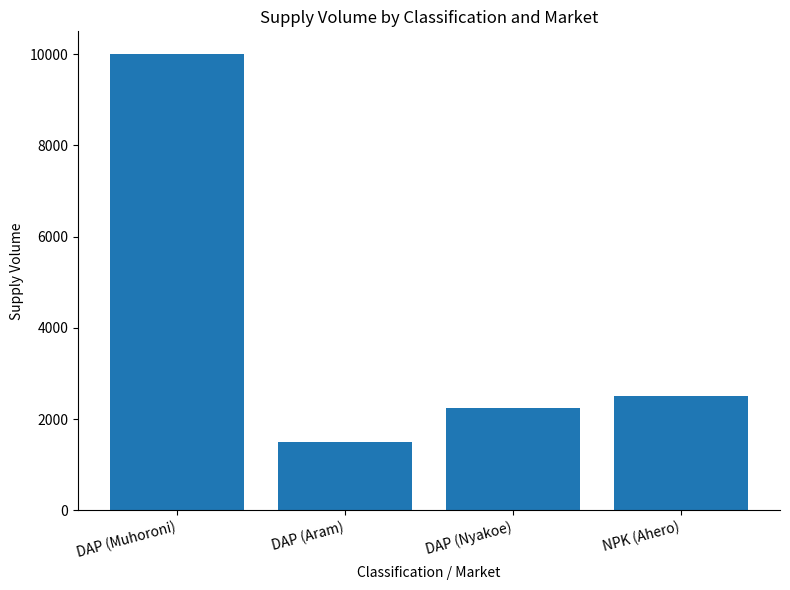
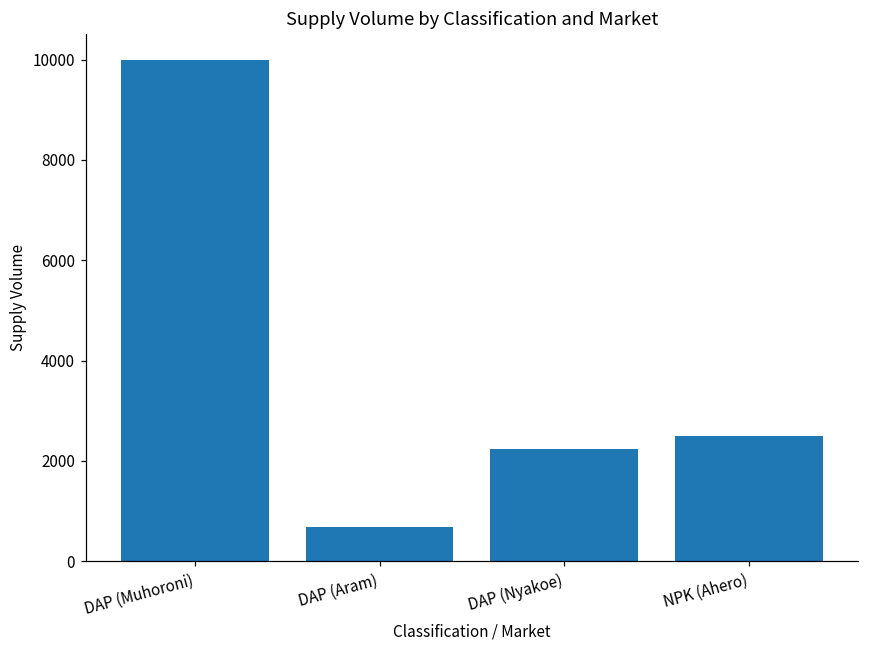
DAP (Aram): 1500 -> 700
